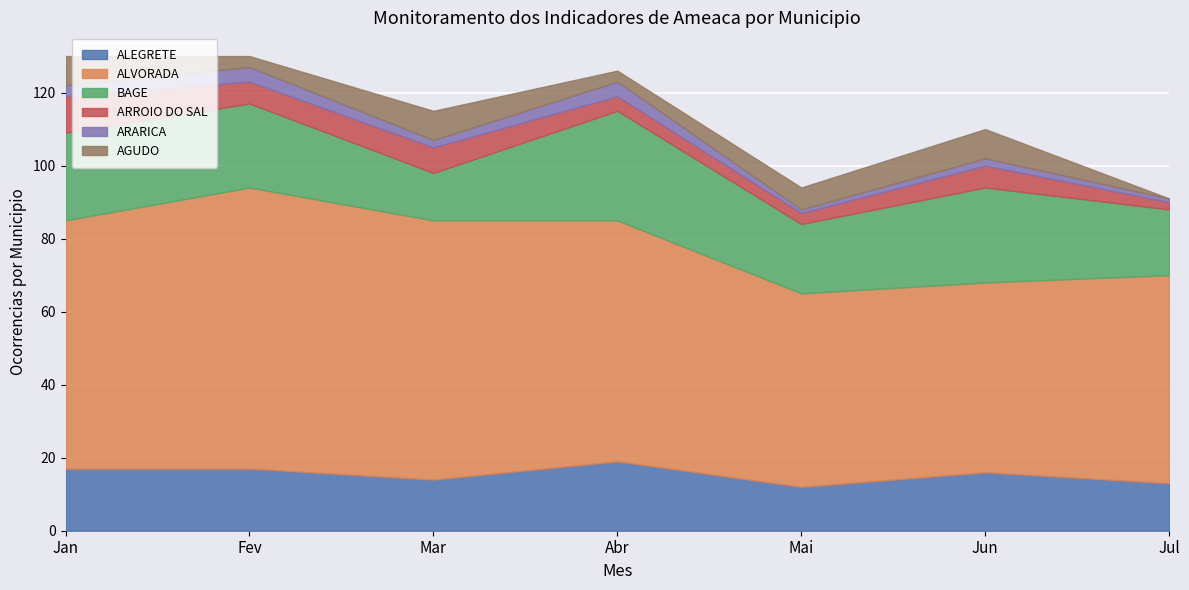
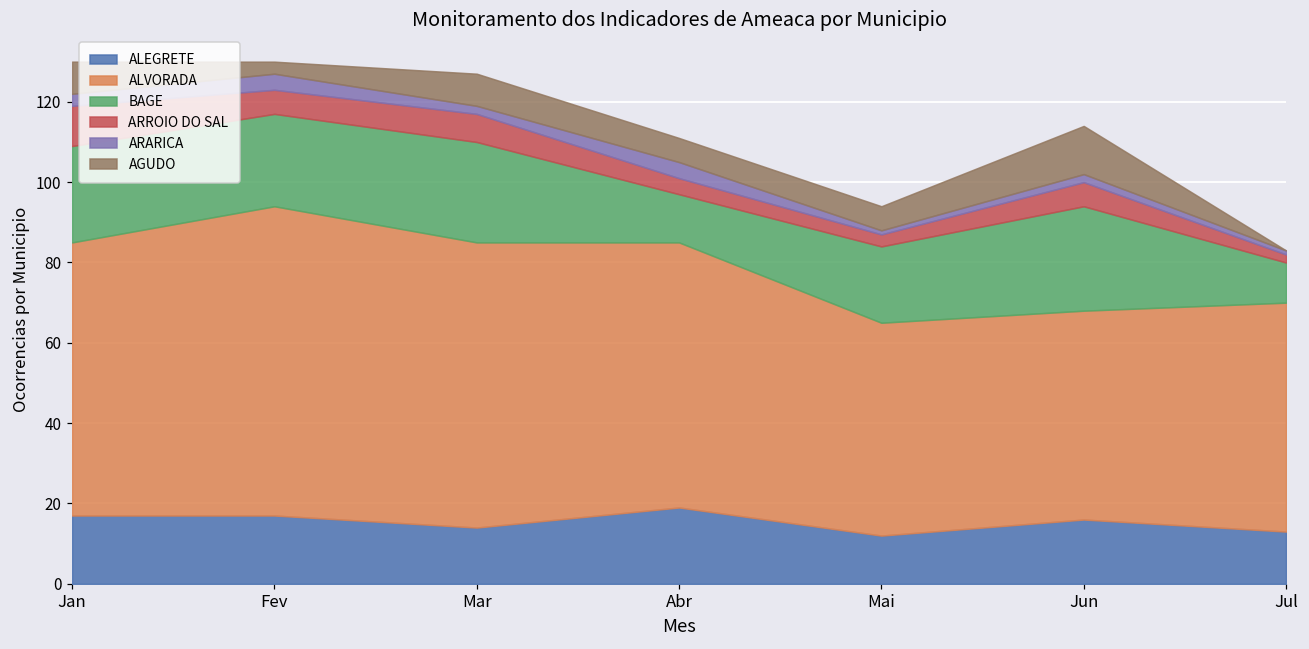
BAGE, Mar: 13 -> 25
BAGE, Abr: 30 -> 12
AGUDO, Abr: 3 -> 6
AGUDO, Jun: 8 -> 12
BAGE, Jul: 18 -> 10
